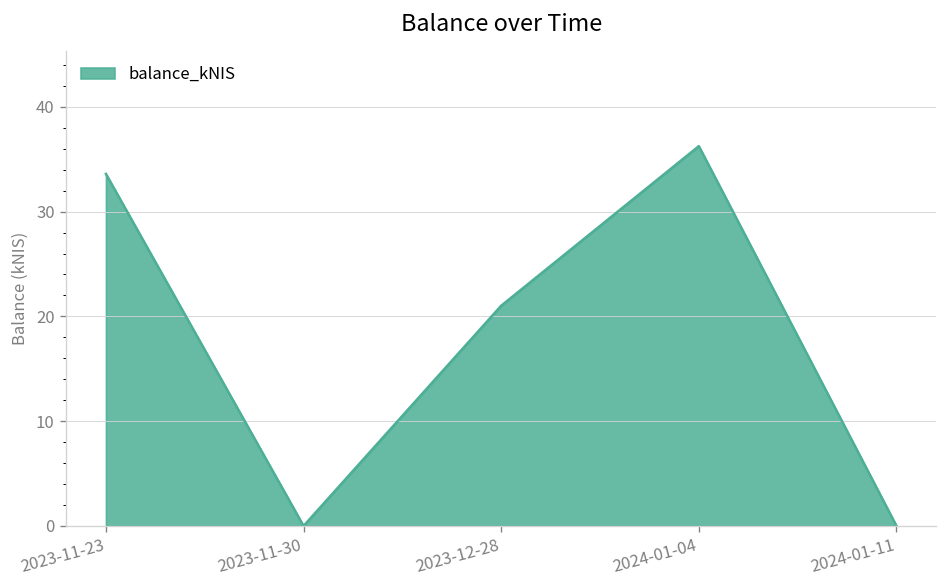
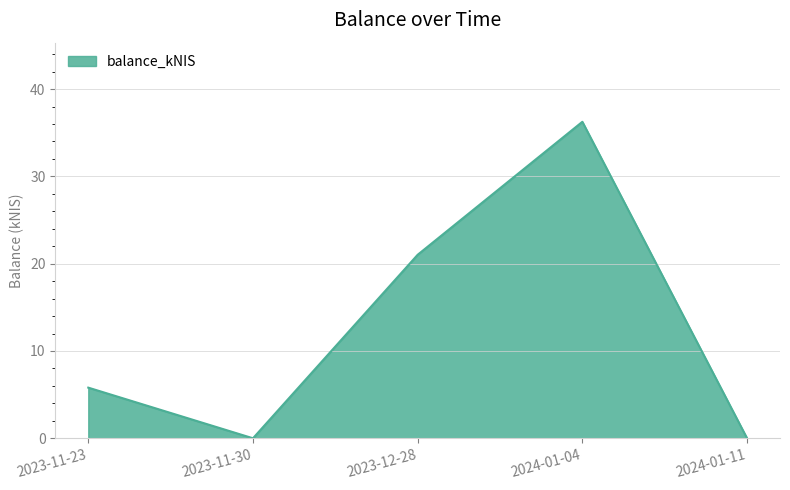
2023-11-23: 34 -> 6
